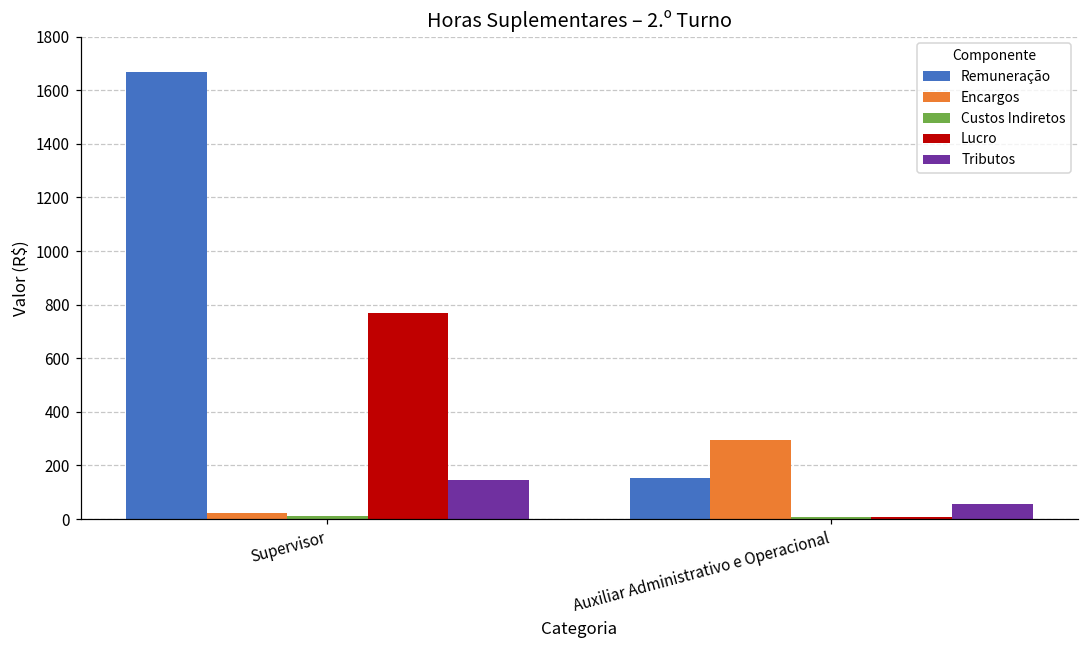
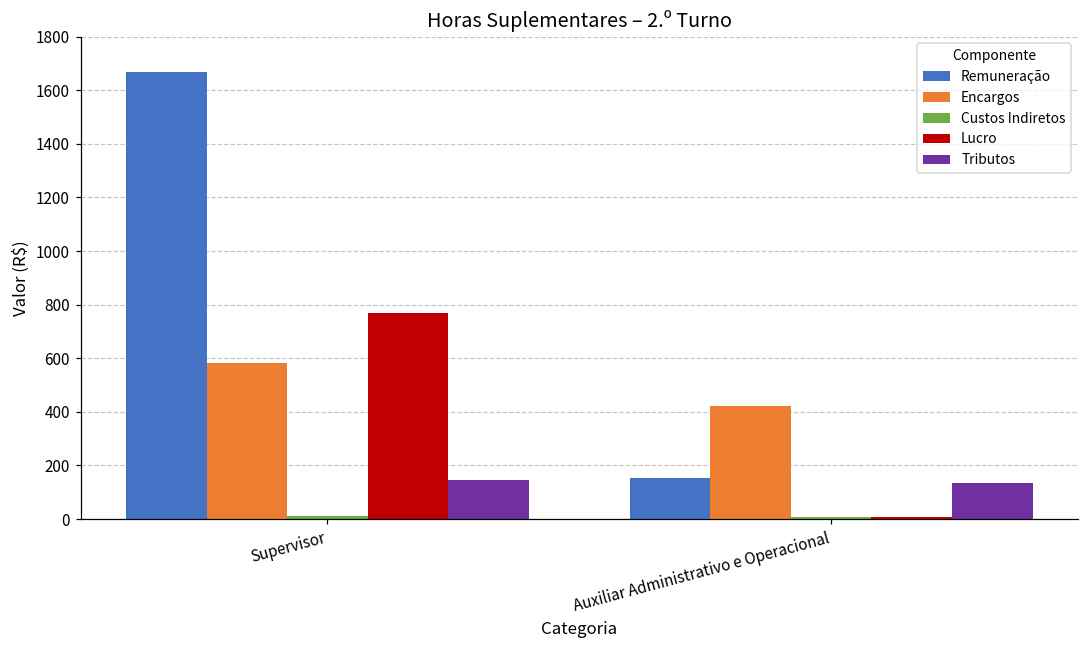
Encargos, Supervisor: 20 -> 580
Encargos, Auxiliar Administrativo e Operacional: 300 -> 420
Tributos, Auxiliar Administrativo e Operacional: 60 -> 130
